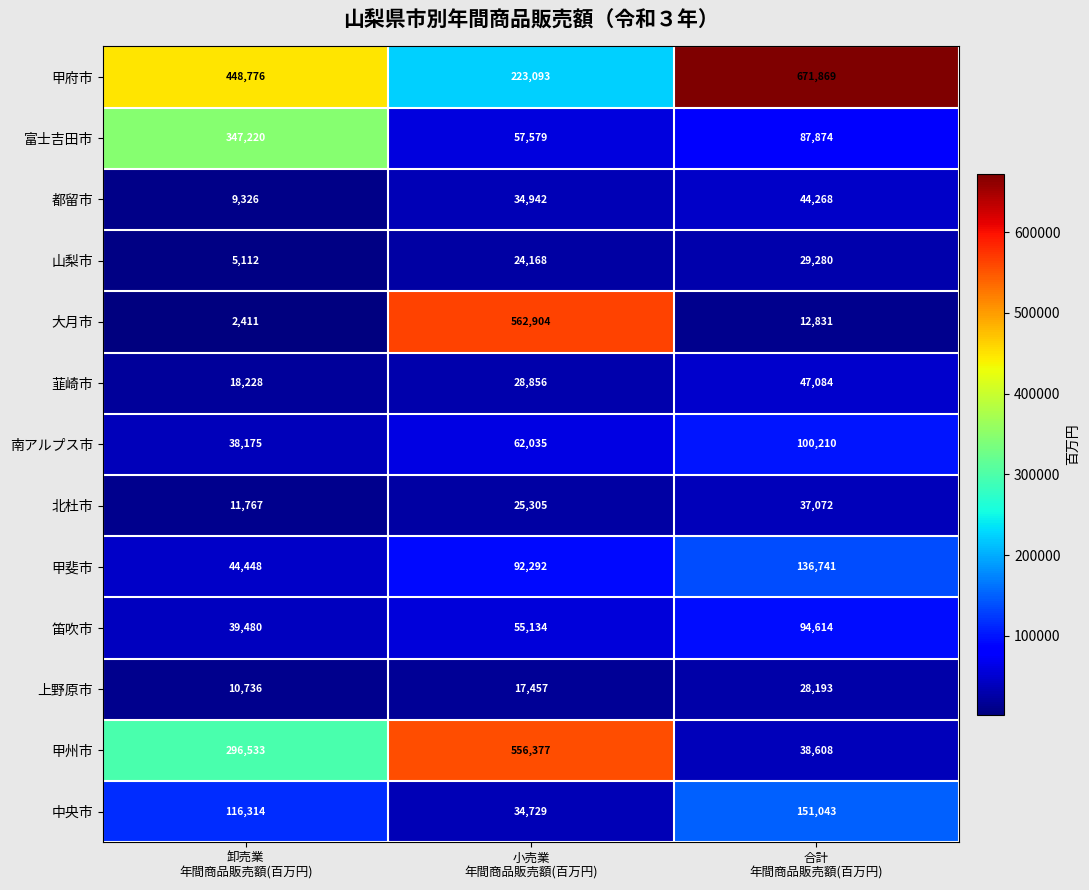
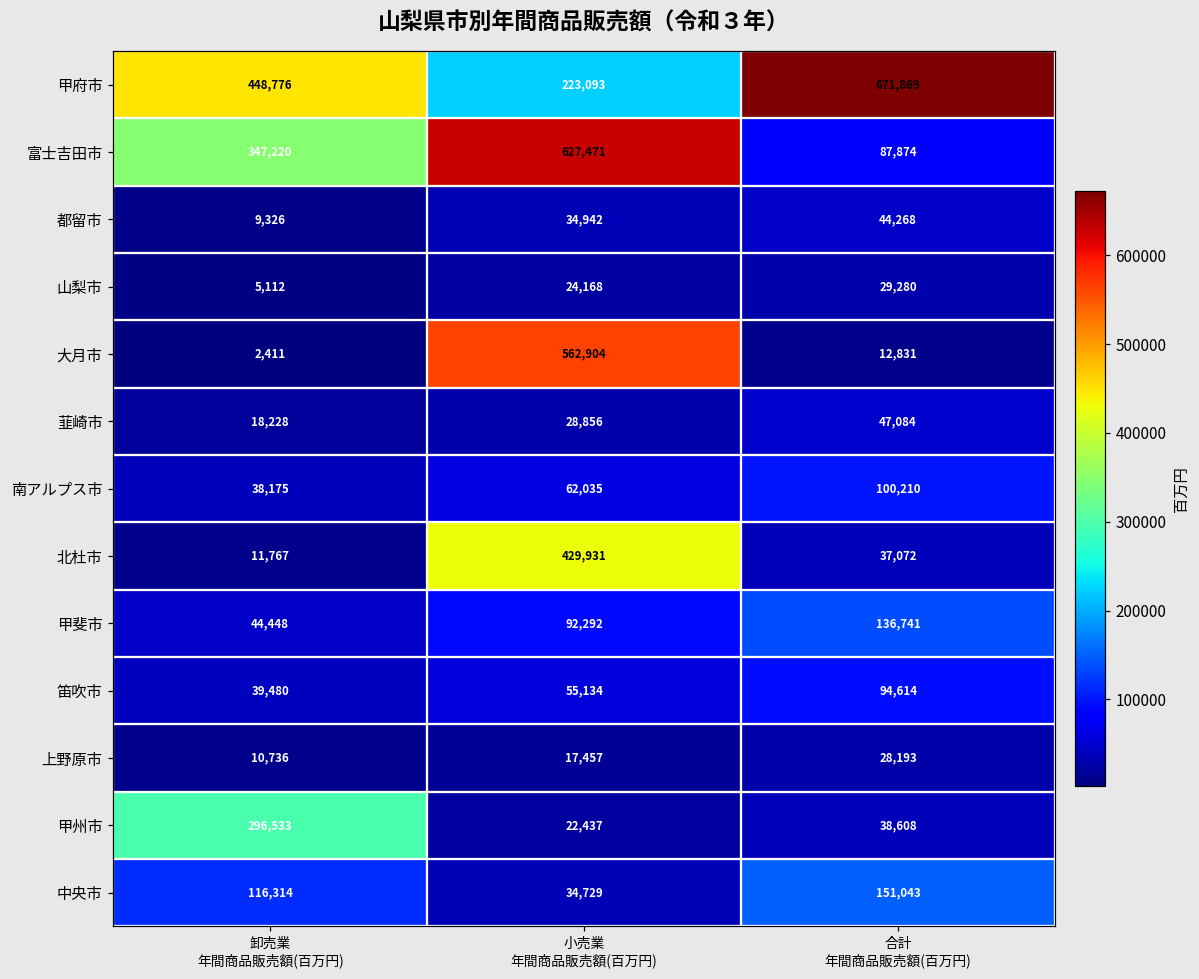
富士吉田市, 小売業 年間商品販売額(百万円): 57,579 -> 627,471
北杜市, 小売業 年間商品販売額(百万円): 25,305 -> 429,931
甲州市, 小売業 年間商品販売額(百万円): 556,377 -> 22,437
